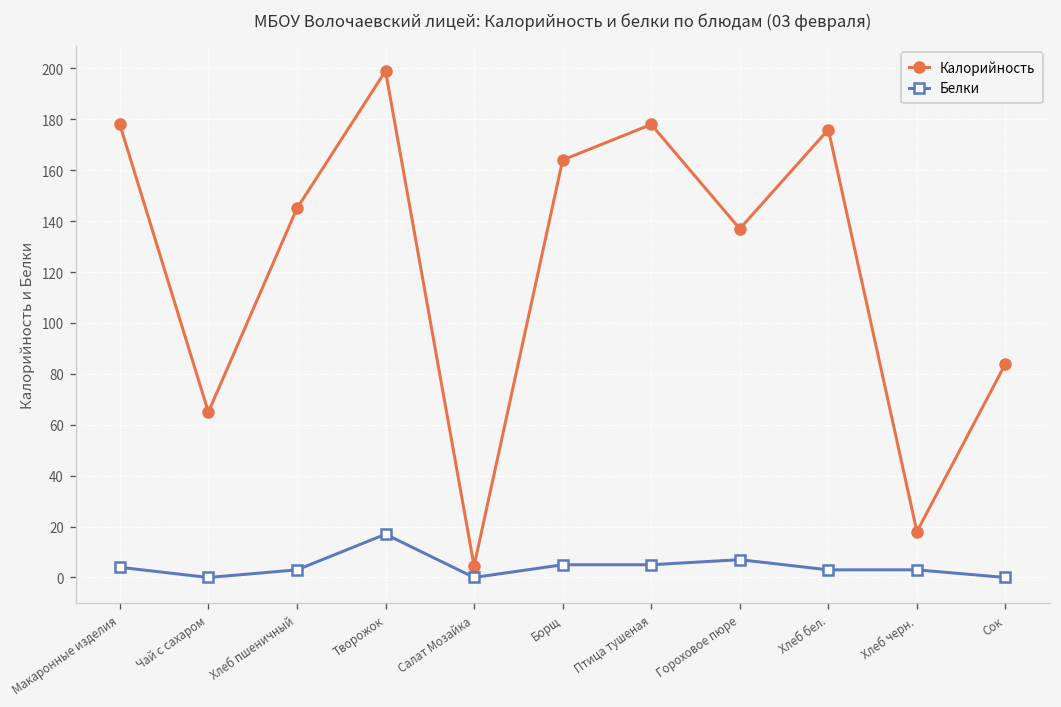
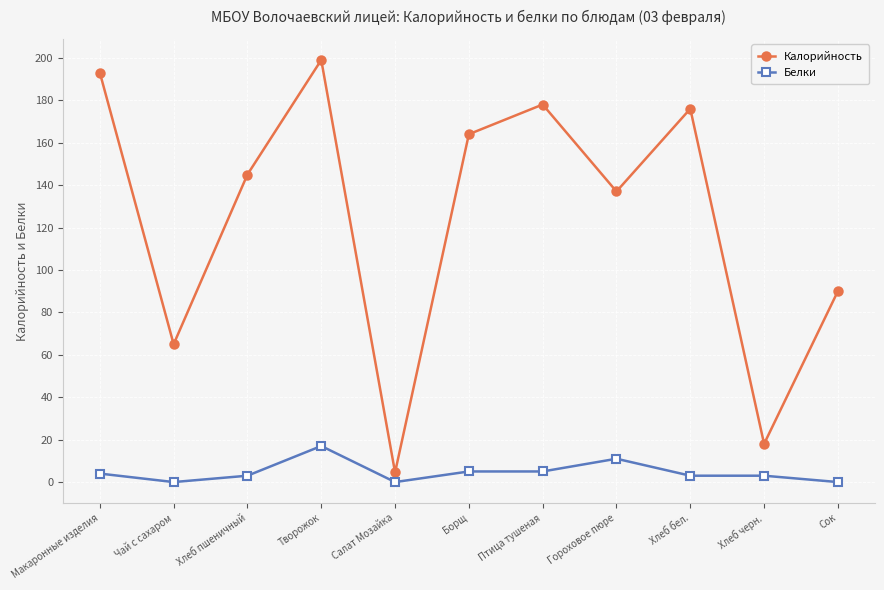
Калорийность, Макаронные изделия: 178 -> 193
Белки, Гороховое пюре: 7 -> 11
Калорийность, Сок: 84 -> 90
